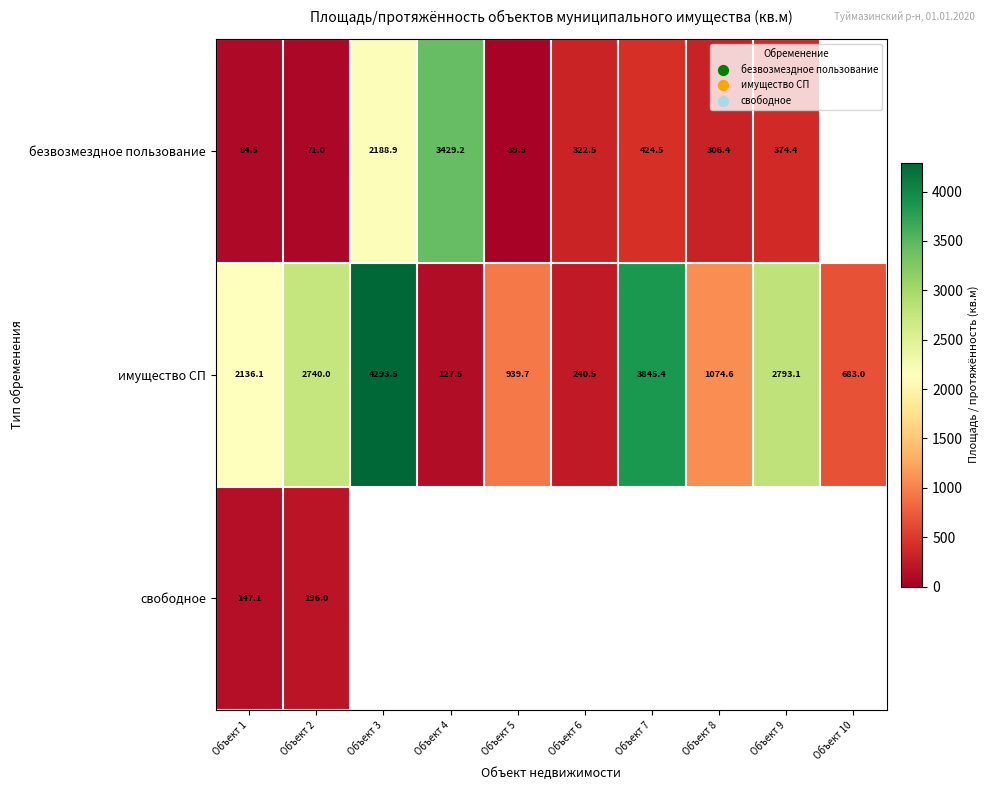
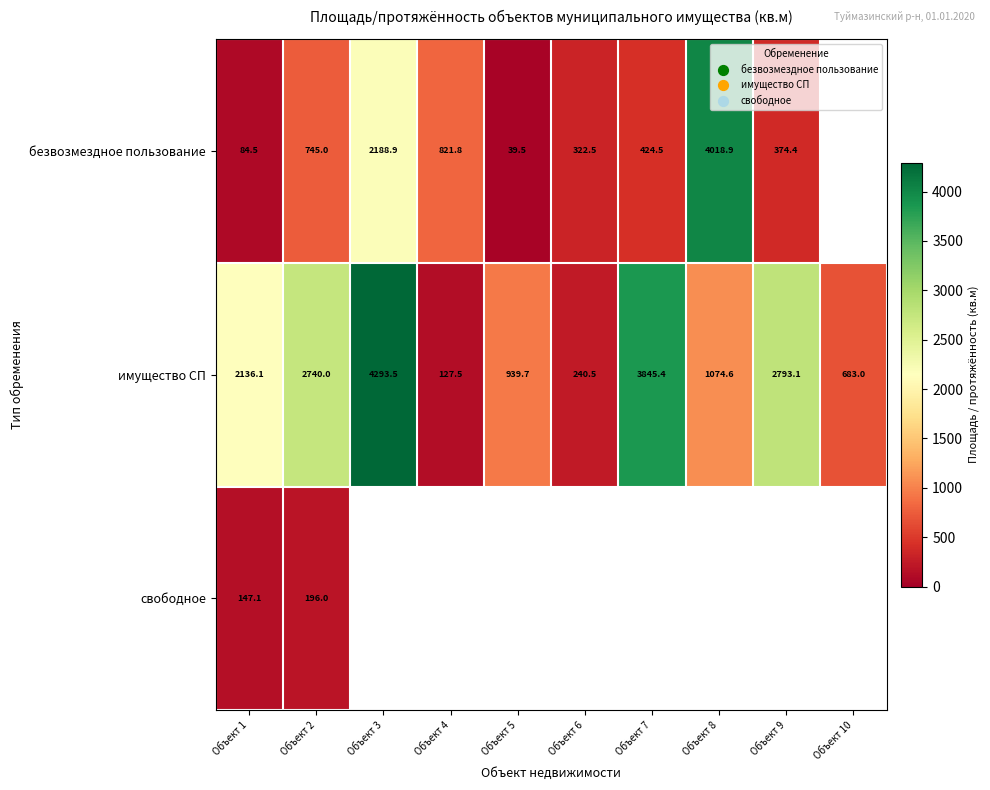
безвозмездное пользование, Объект 2: 71.0 -> 745.0
безвозмездное пользование, Объект 4: 3429.2 -> 821.8
безвозмездное пользование, Объект 8: 306.4 -> 4018.9
